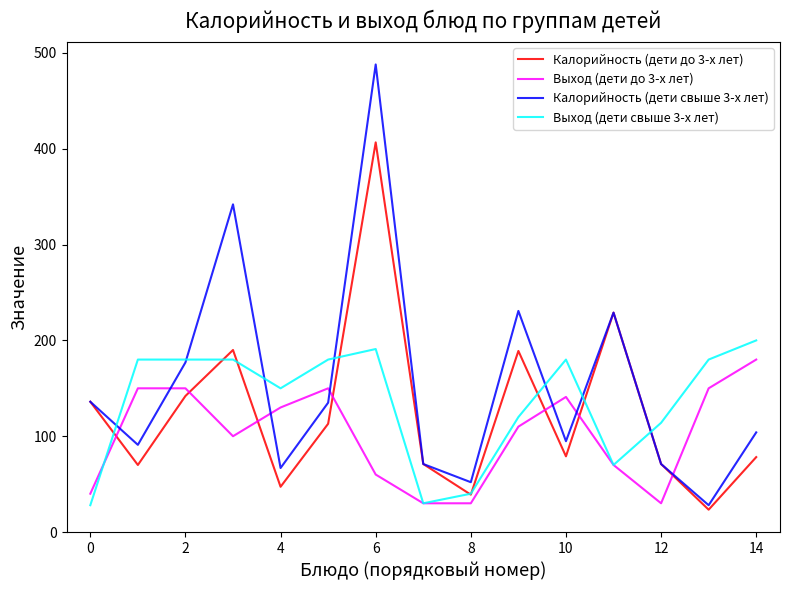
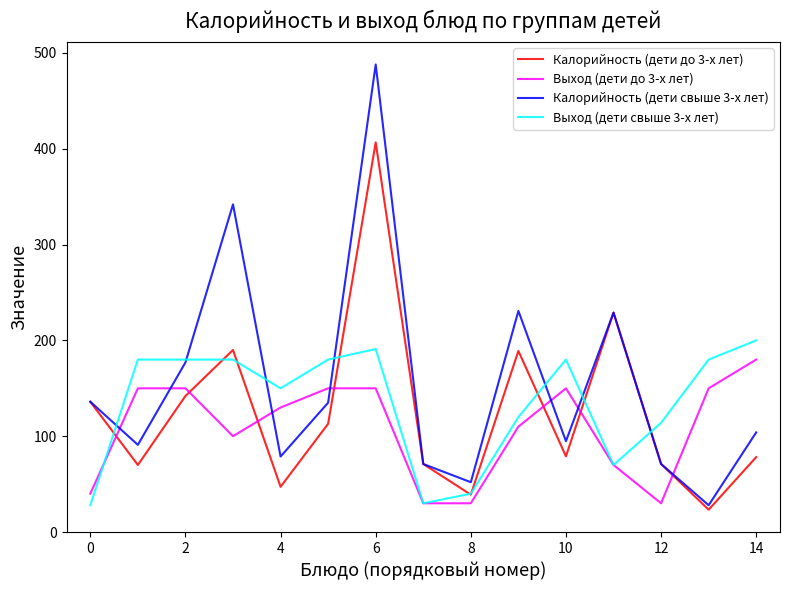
Калорийность (дети свыше 3-х лет), 4: 70 -> 80
Выход (дети до 3-х лет), 6: 60 -> 150
Выход (дети до 3-х лет), 10: 140 -> 150
